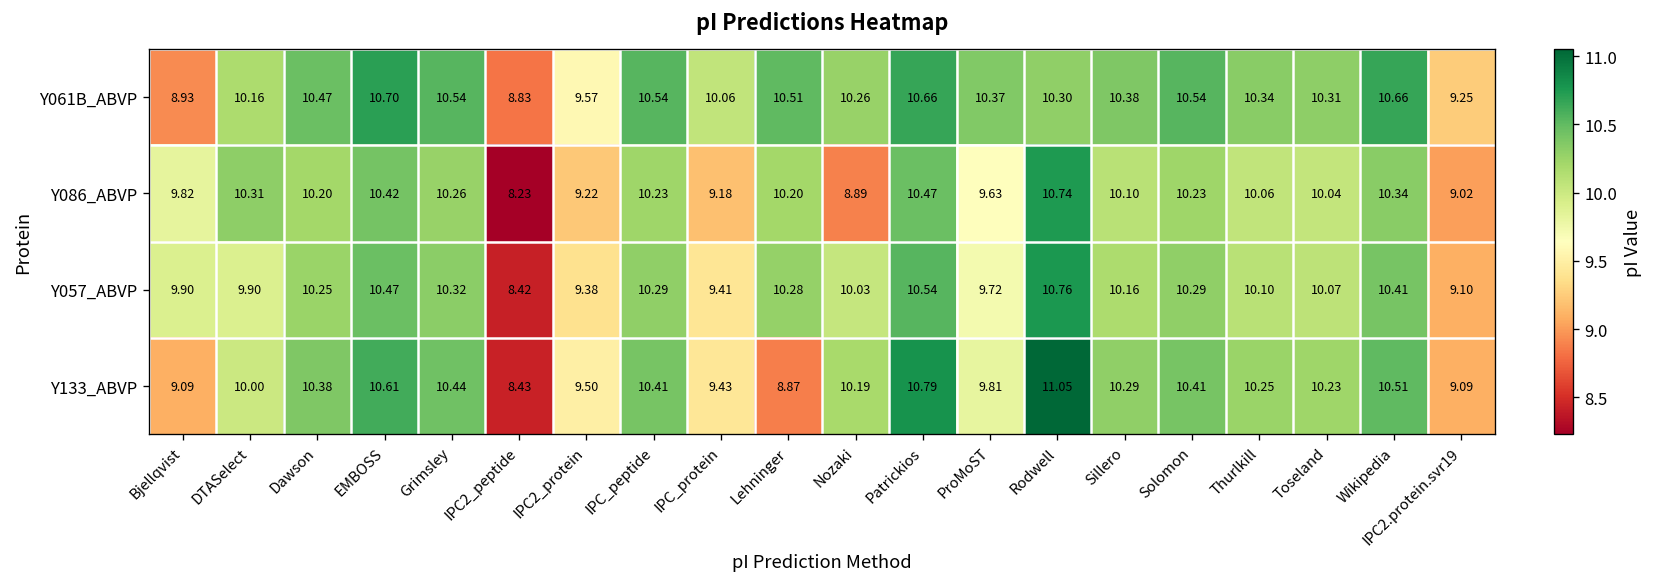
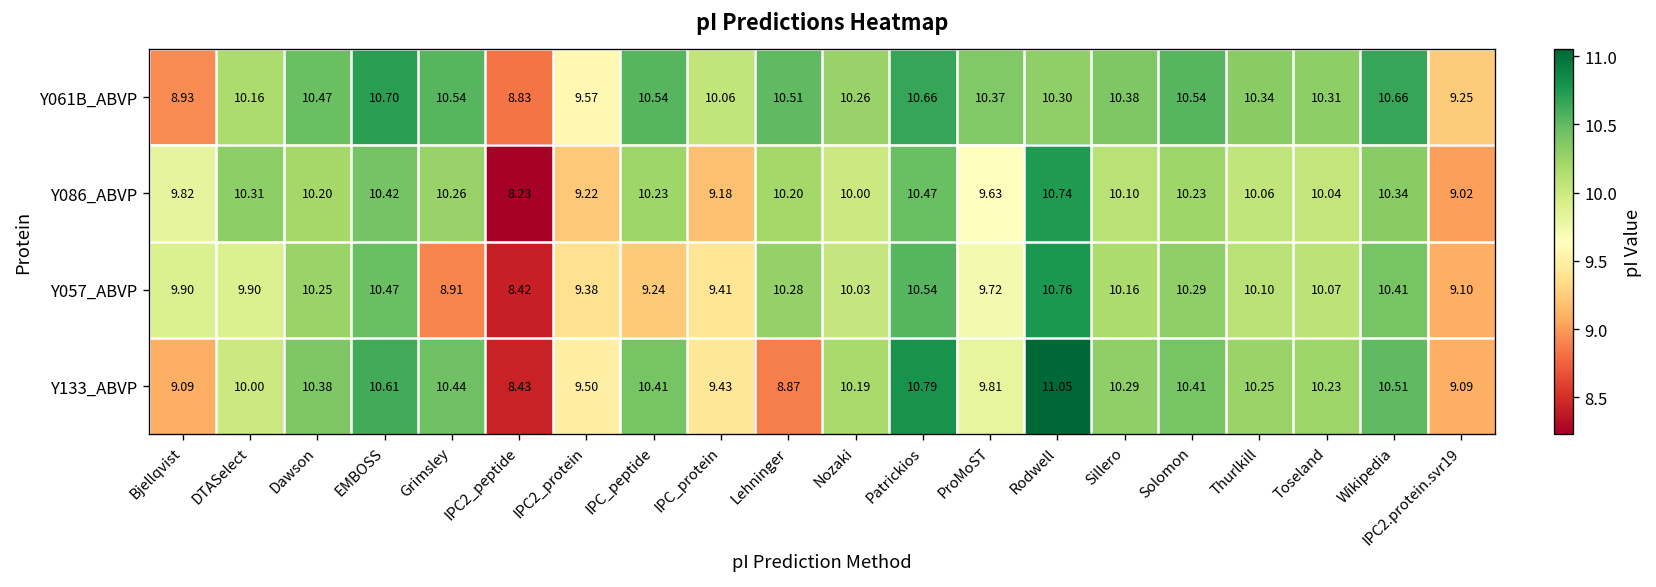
Y086_ABVP, Nozaki: 8.89 -> 10.00
Y057_ABVP, Grimsley: 10.32 -> 8.91
Y057_ABVP, IPC_peptide: 10.29 -> 9.24
